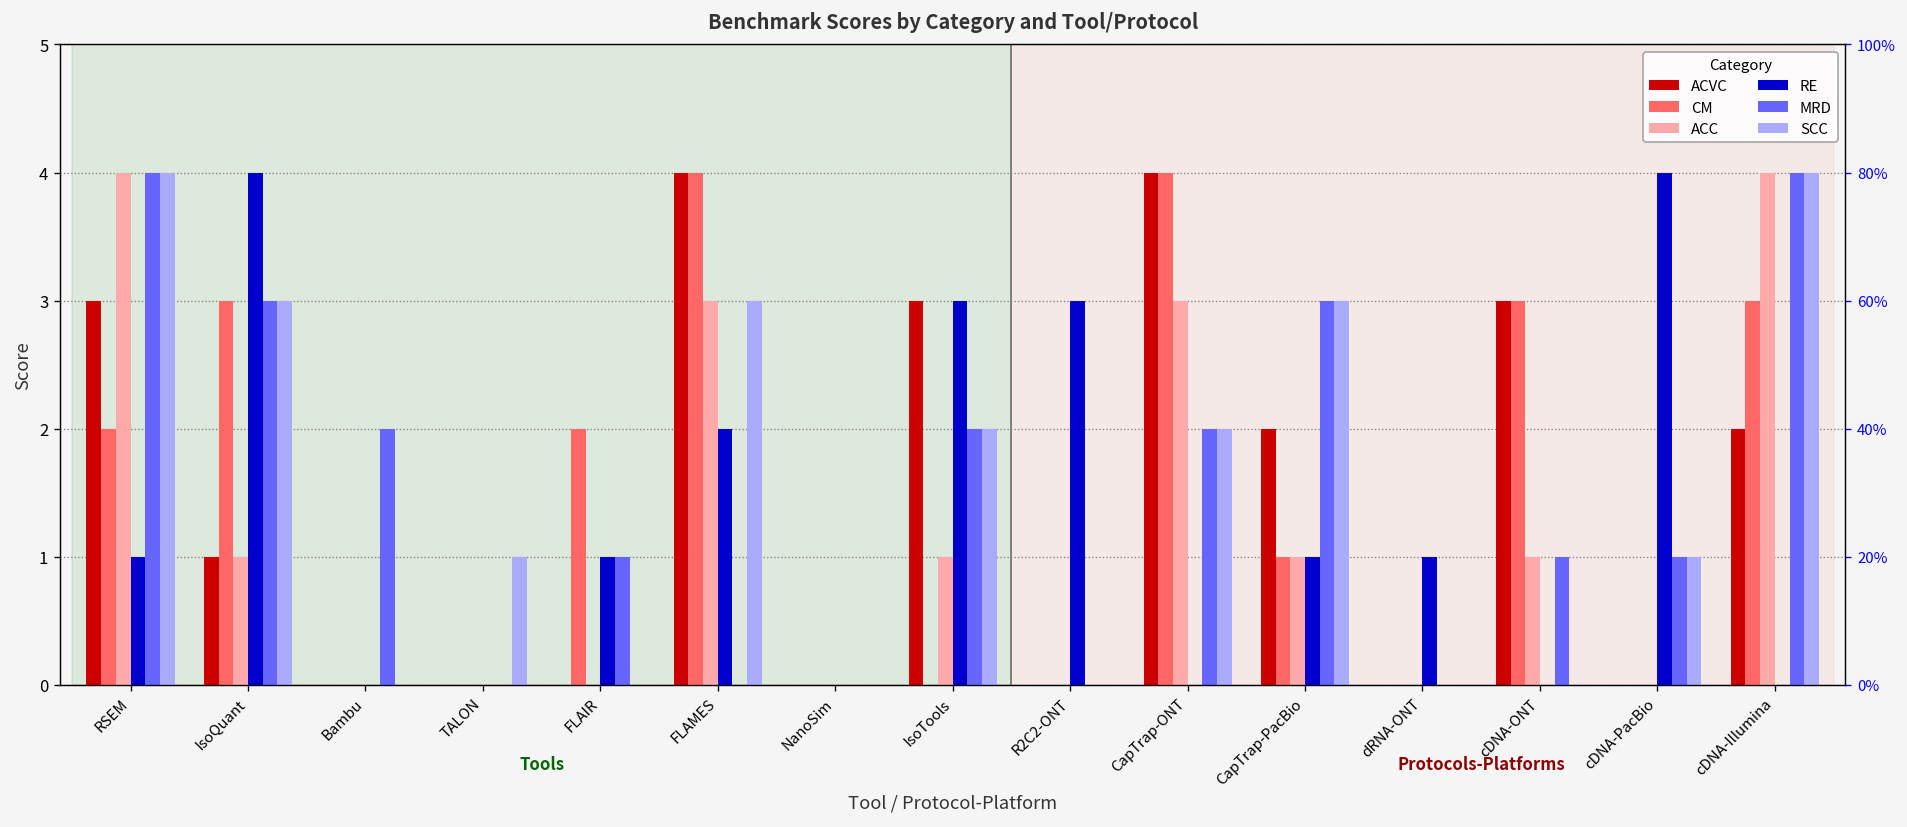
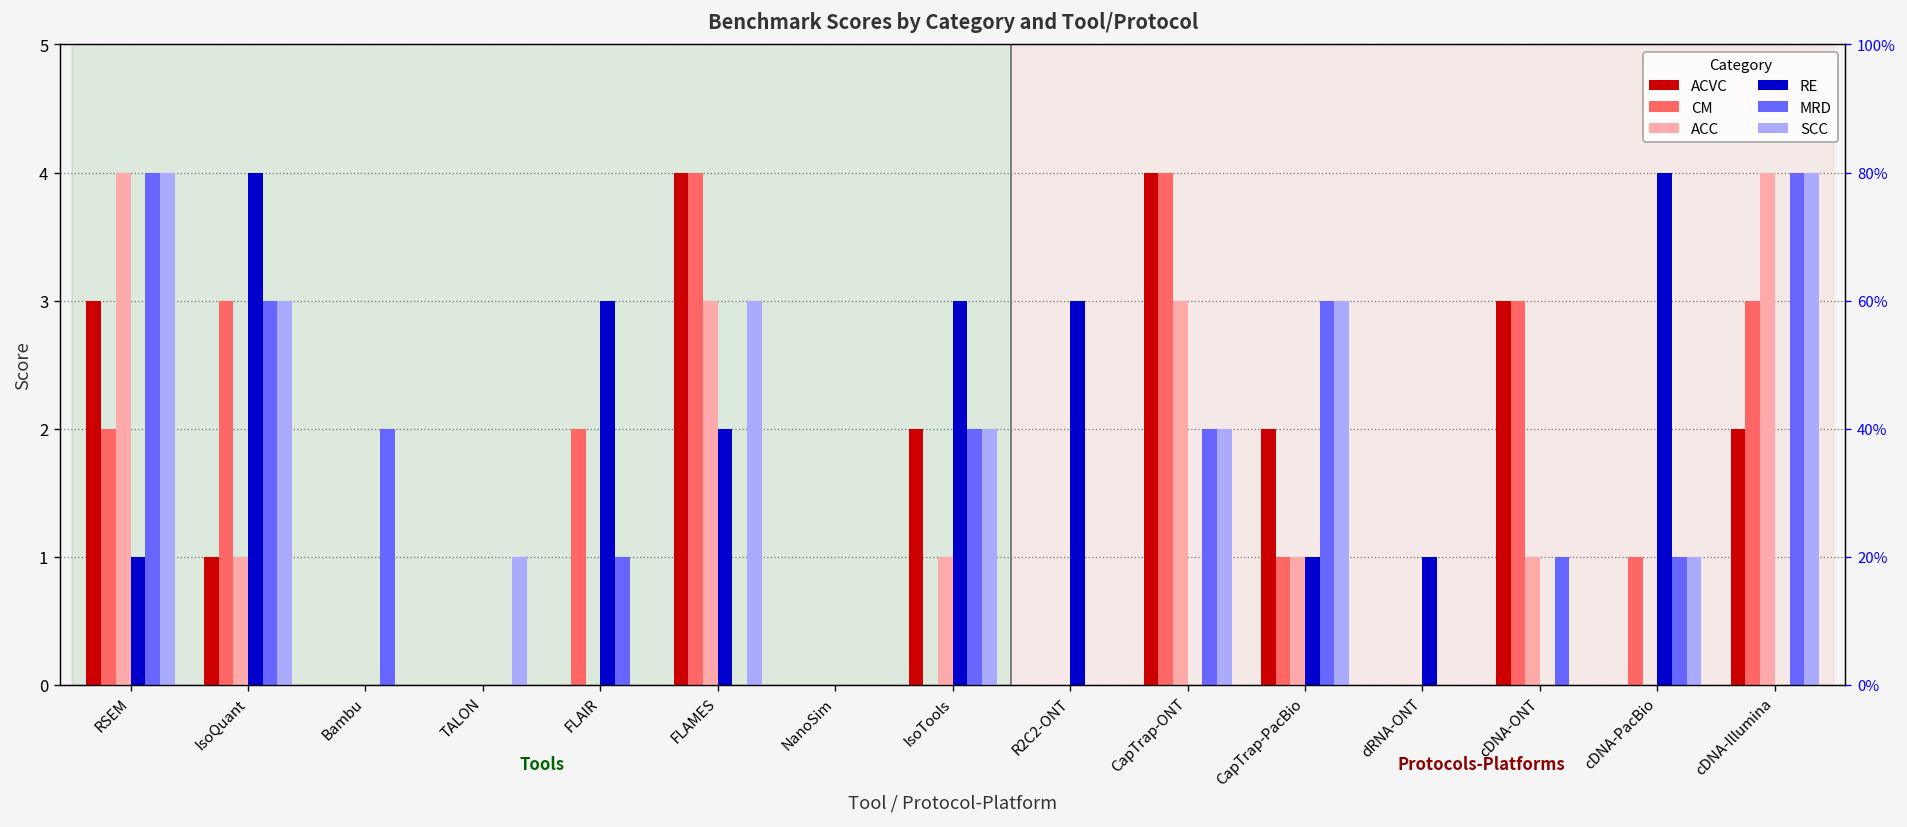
RE, FLAIR: 1 -> 3
ACVC, IsoTools: 3 -> 2
CM, cDNA-PacBio: 0 -> 1
